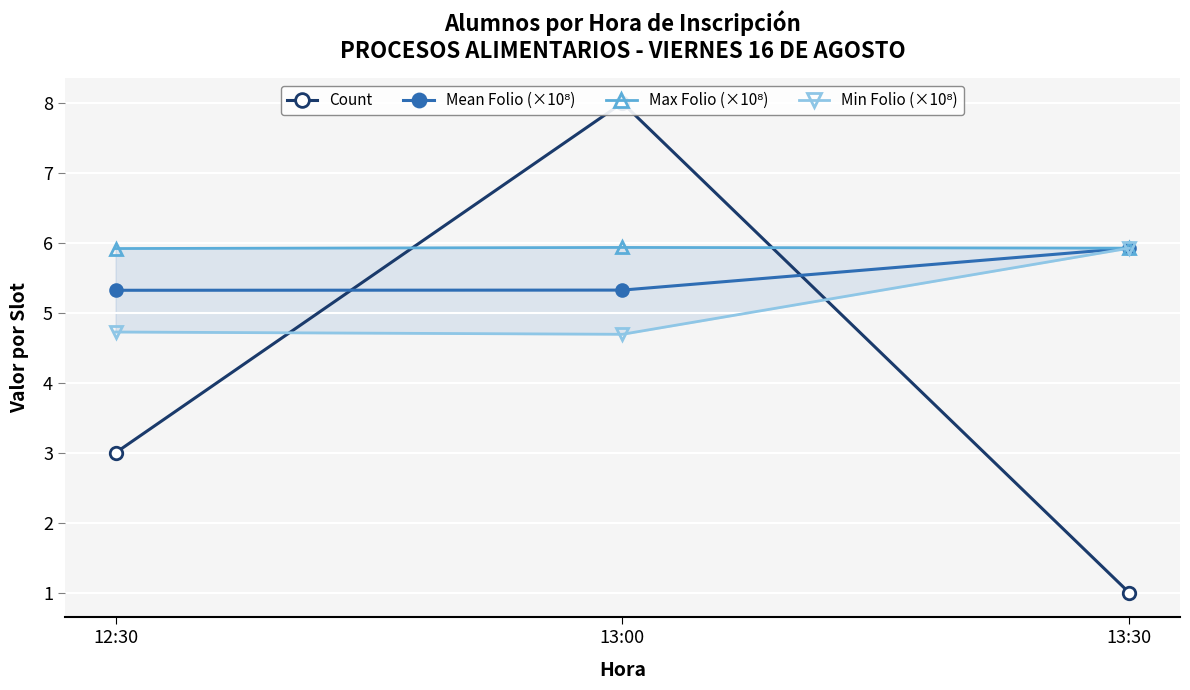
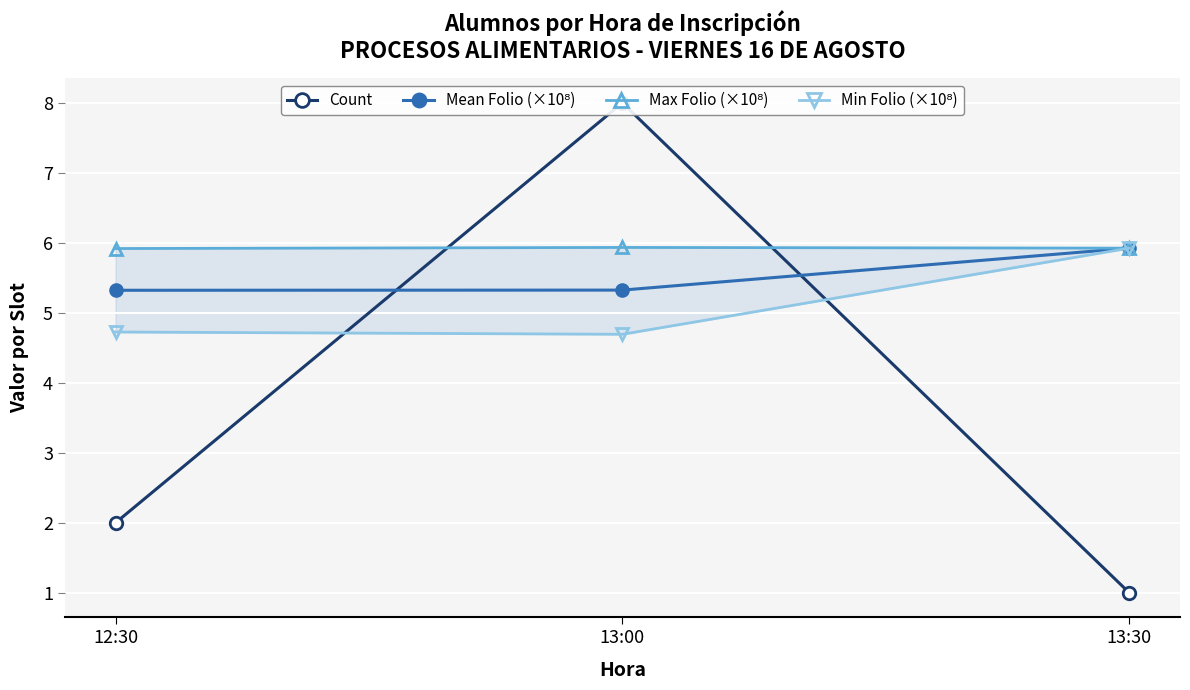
Count, 12:30: 3 -> 2
